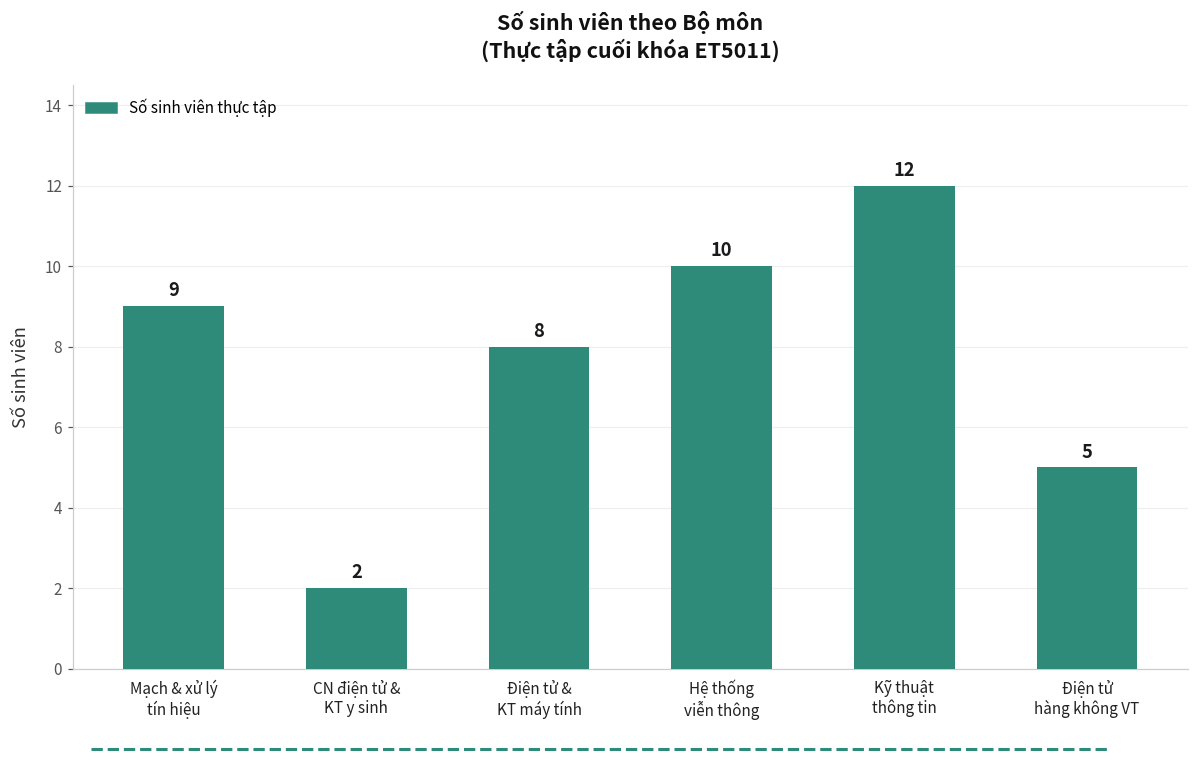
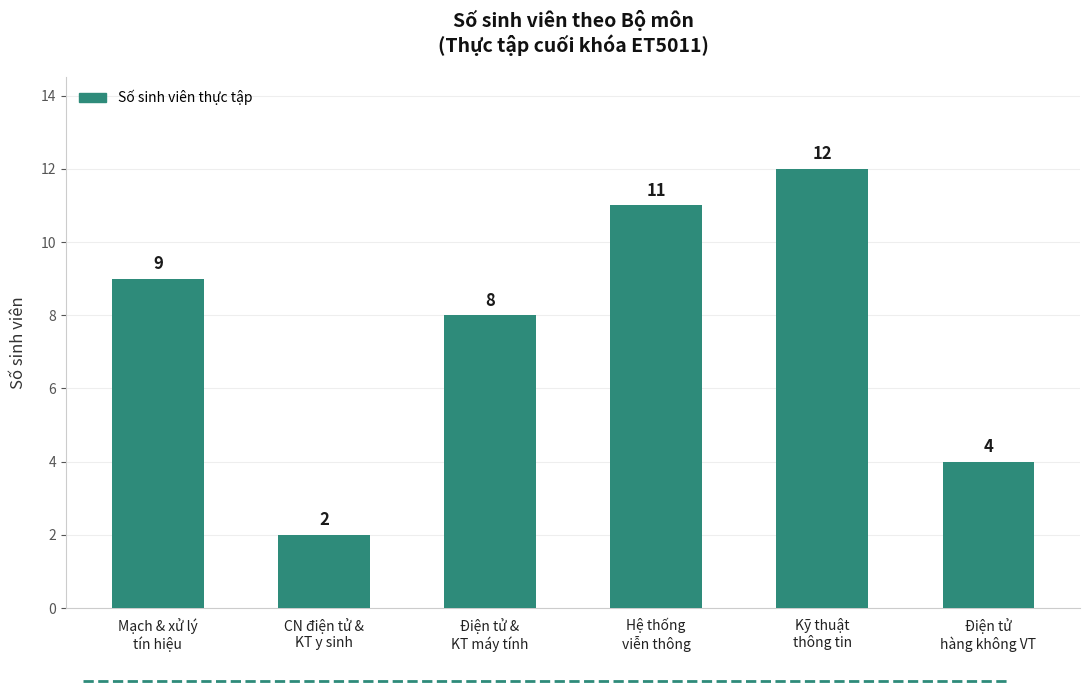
Hệ thống viễn thông: 10 -> 11
Điện tử hàng không VT: 5 -> 4
